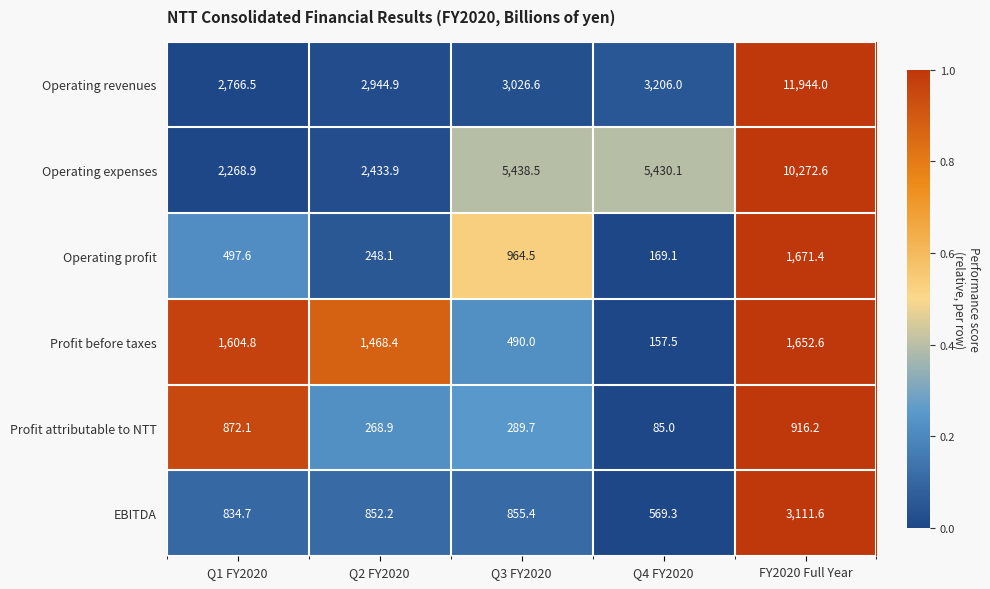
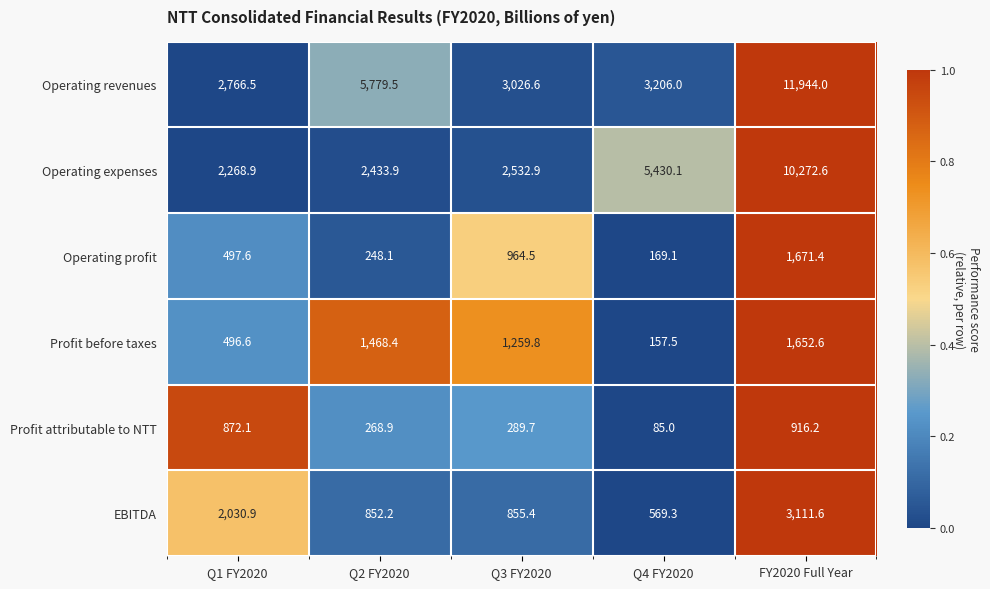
Operating revenues, Q2 FY2020: 2,944.9 -> 5,779.5
Operating expenses, Q3 FY2020: 5,438.5 -> 2,532.9
Profit before taxes, Q1 FY2020: 1,604.8 -> 496.6
Profit before taxes, Q3 FY2020: 490.0 -> 1,259.8
EBITDA, Q1 FY2020: 834.7 -> 2,030.9
